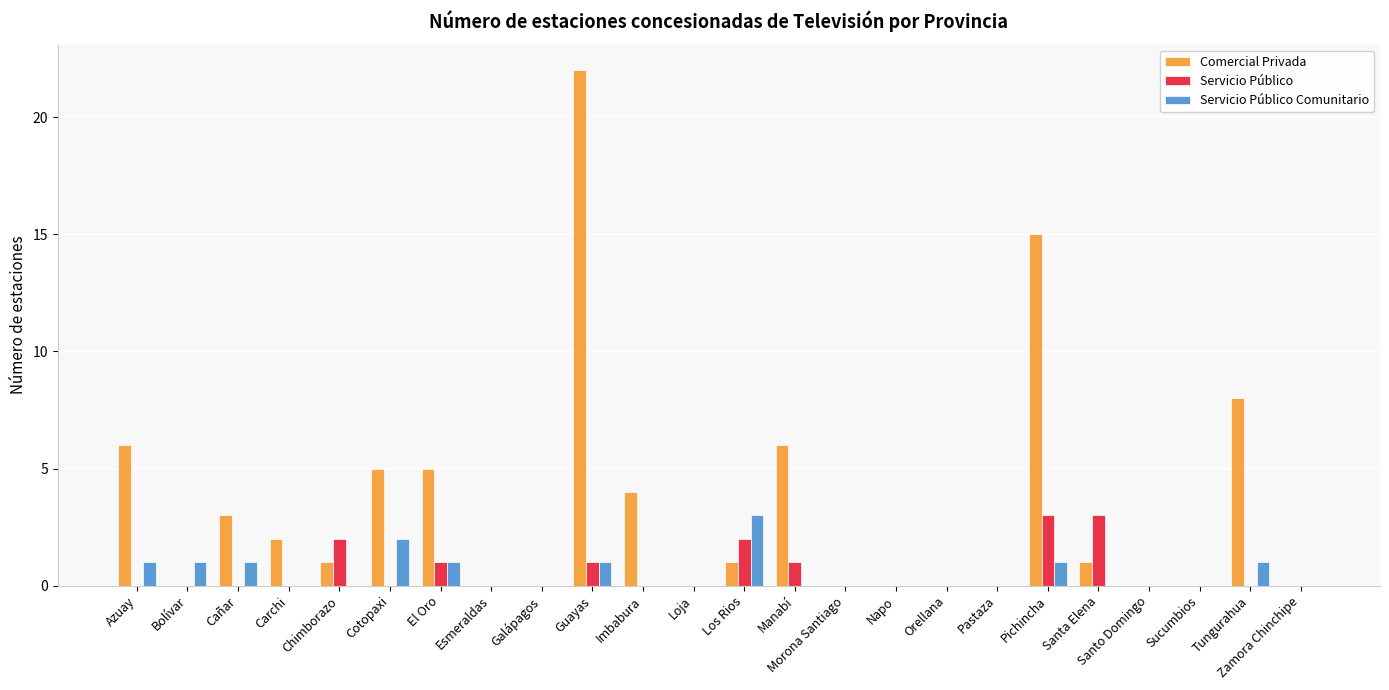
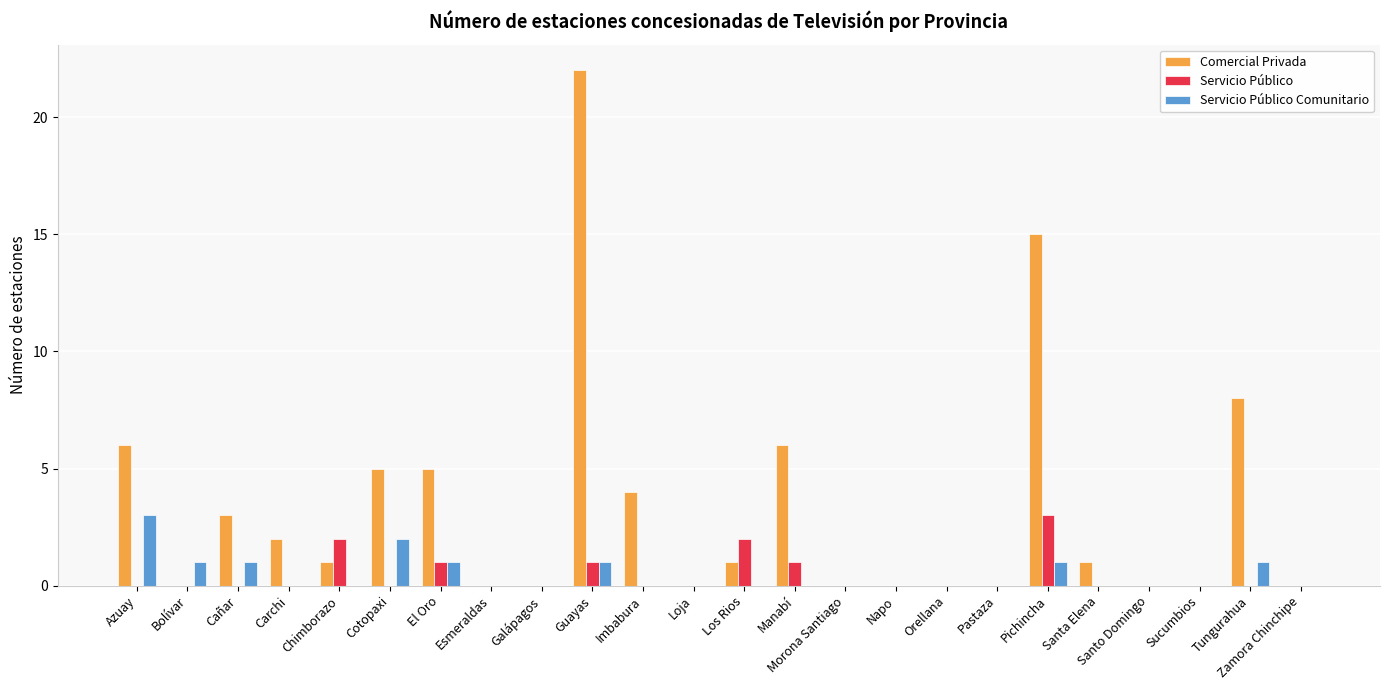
Servicio Público Comunitario, Azuay: 1 -> 3
Servicio Público Comunitario, Los Rios: 3 -> 0
Servicio Público, Santa Elena: 3 -> 0
